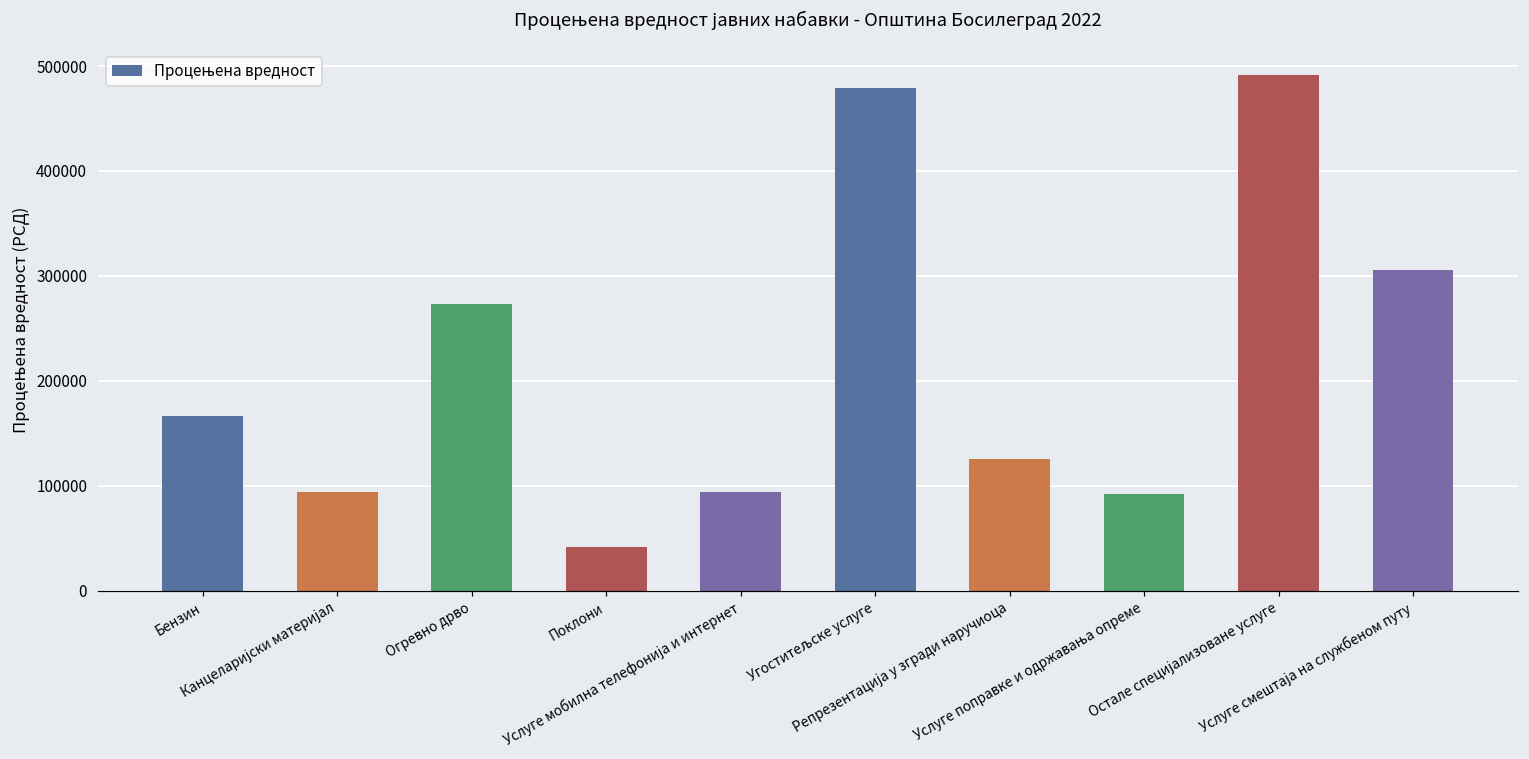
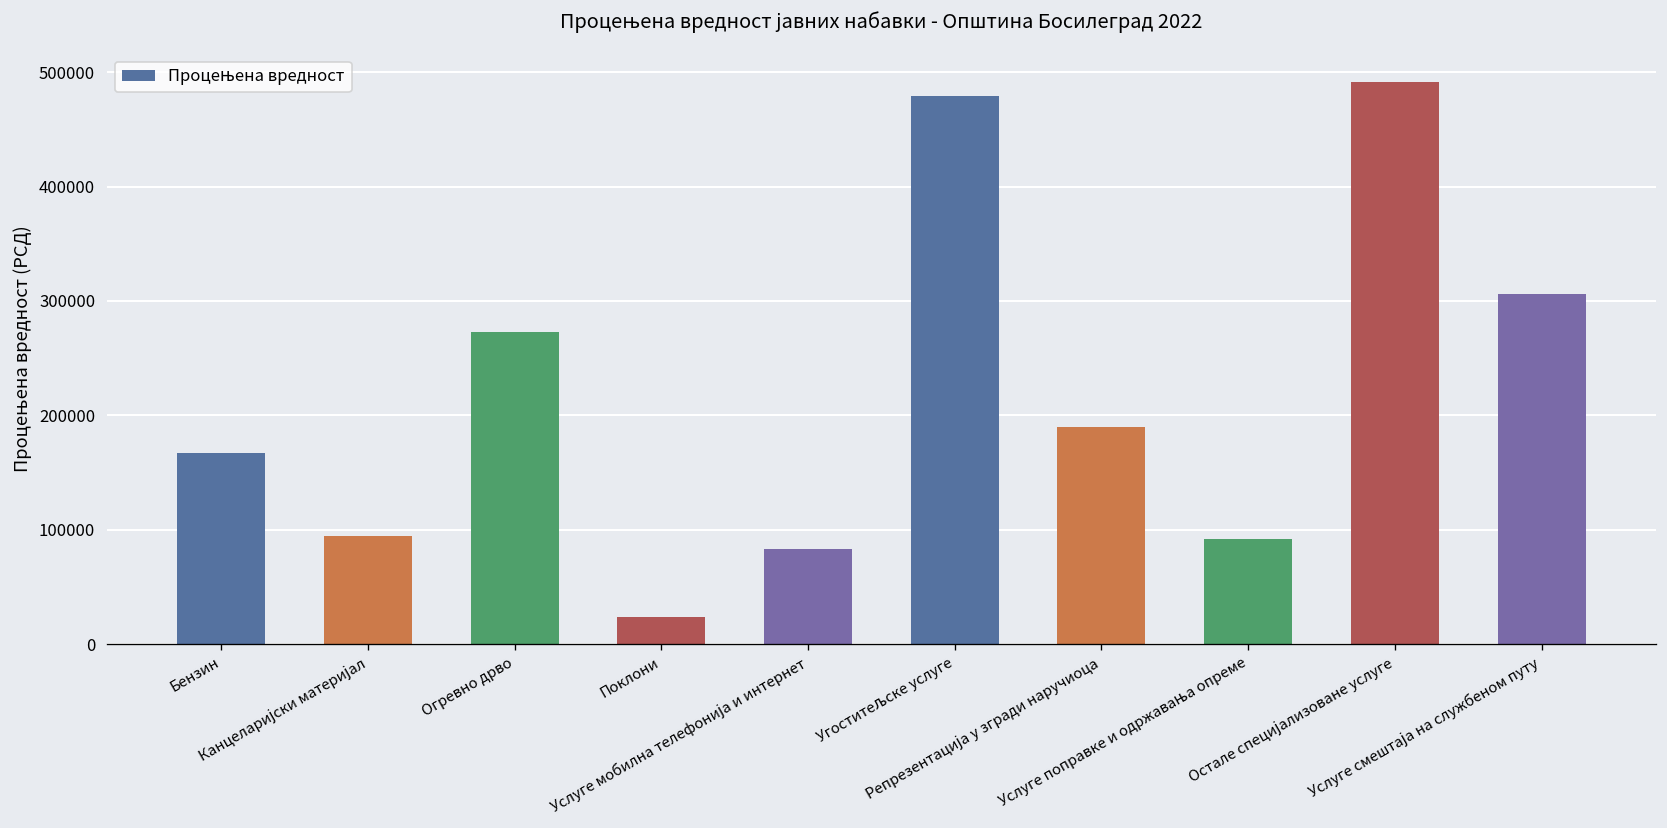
Поклони: 40000 -> 20000
Услуге мобилна телефонија и интернет: 90000 -> 80000
Репрезентација у згради наручиоца: 130000 -> 190000
